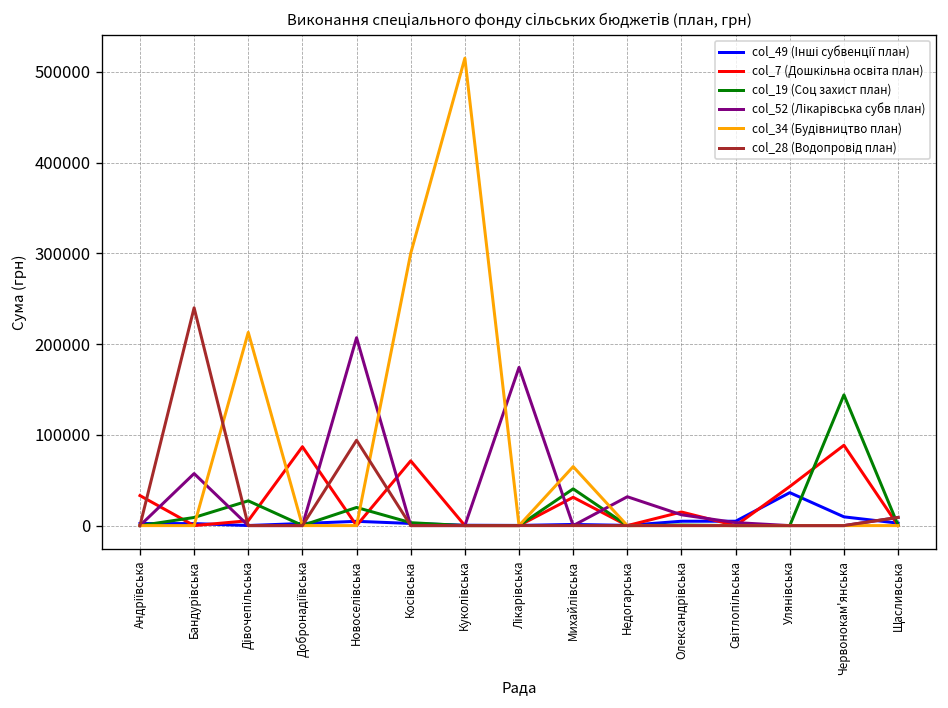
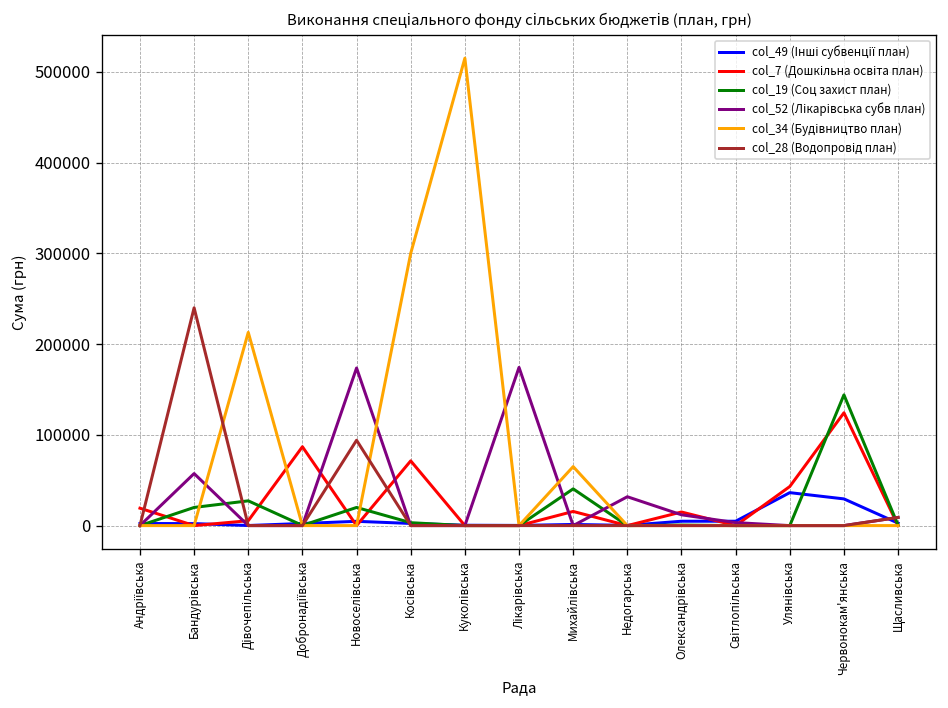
col_7 (Дошкільна освіта план), Андріївська: 30000 -> 20000
col_19 (Соц захист план), Бандурівська: 10000 -> 20000
col_52 (Лікарівська субв план), Новоселівська: 210000 -> 170000
col_7 (Дошкільна освіта план), Михайлівська: 30000 -> 20000
col_49 (Інші субвенції план), Червонокам'янська: 10000 -> 30000
col_7 (Дошкільна освіта план), Червонокам'янська: 90000 -> 120000
